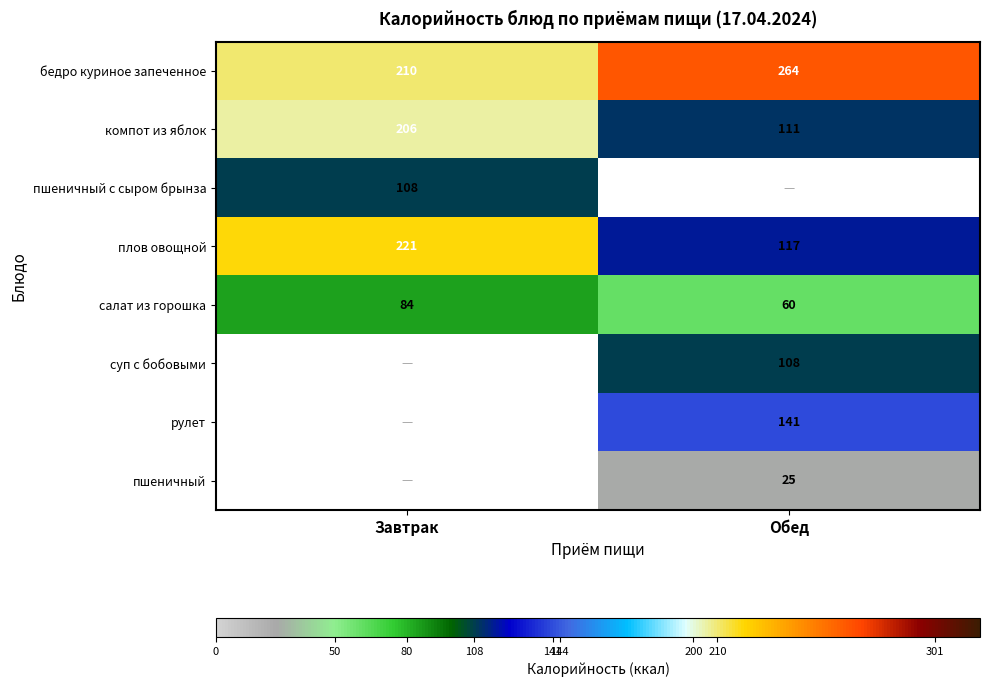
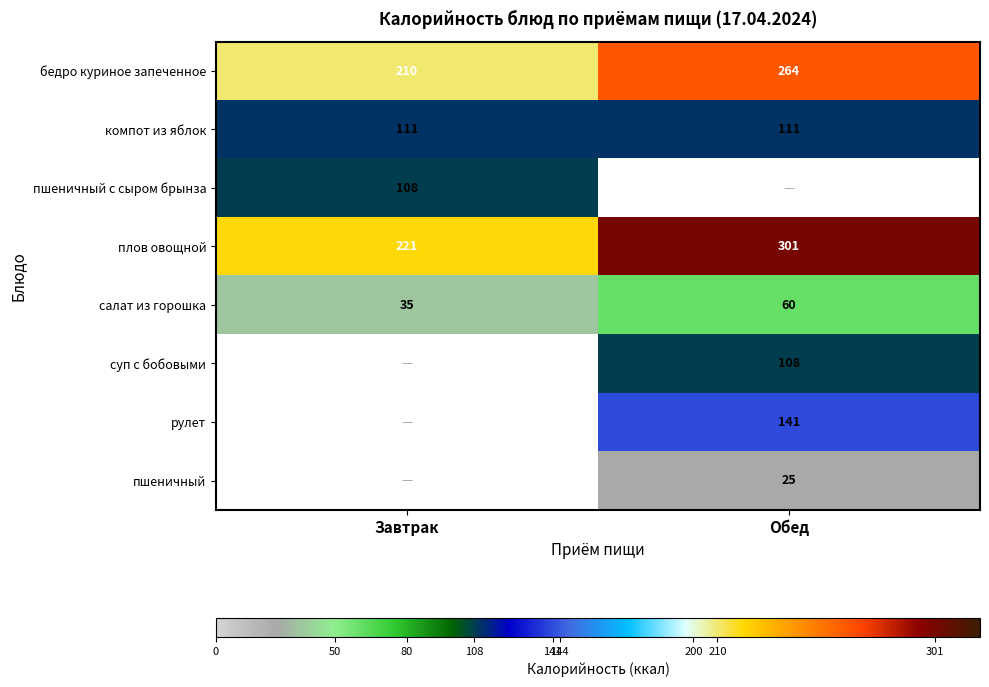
компот из яблок, Завтрак: 206 -> 111
плов овощной, Обед: 117 -> 301
салат из горошка, Завтрак: 84 -> 35
